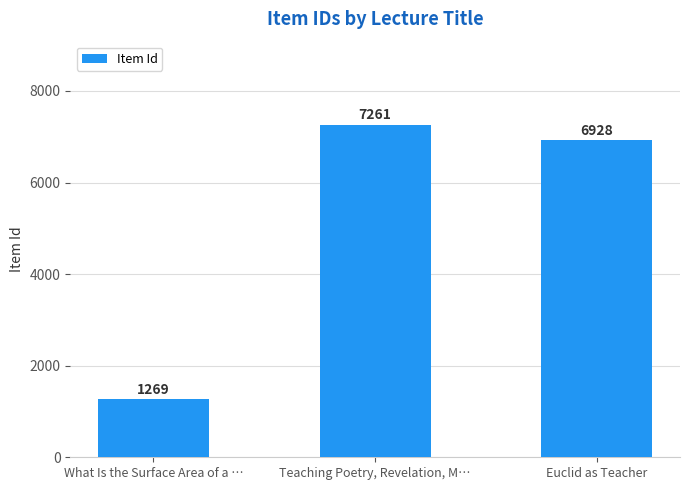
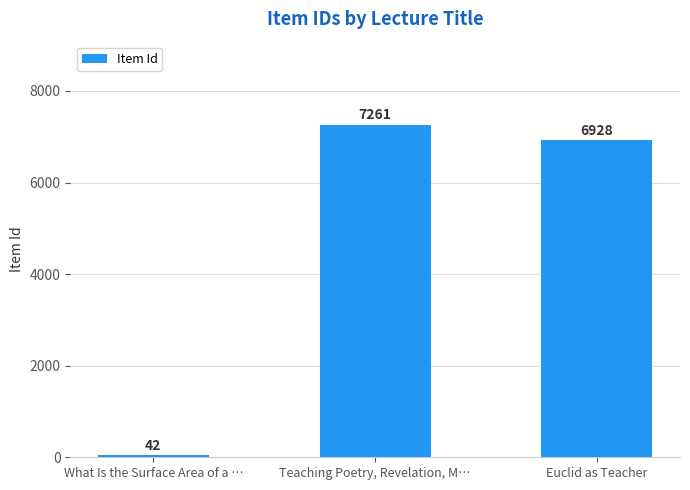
What Is the Surface Area of a …: 1269 -> 42
